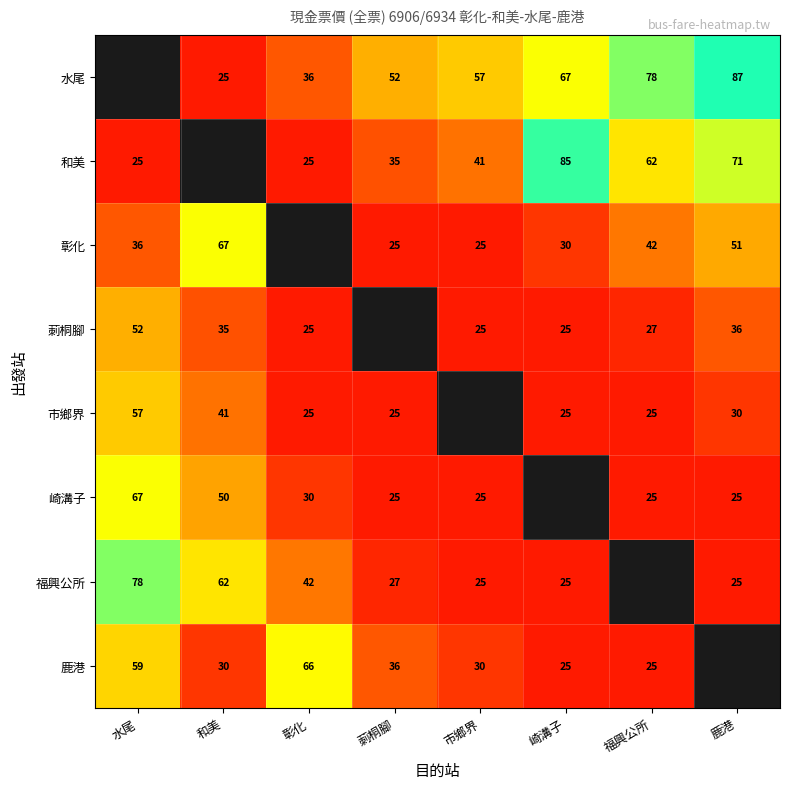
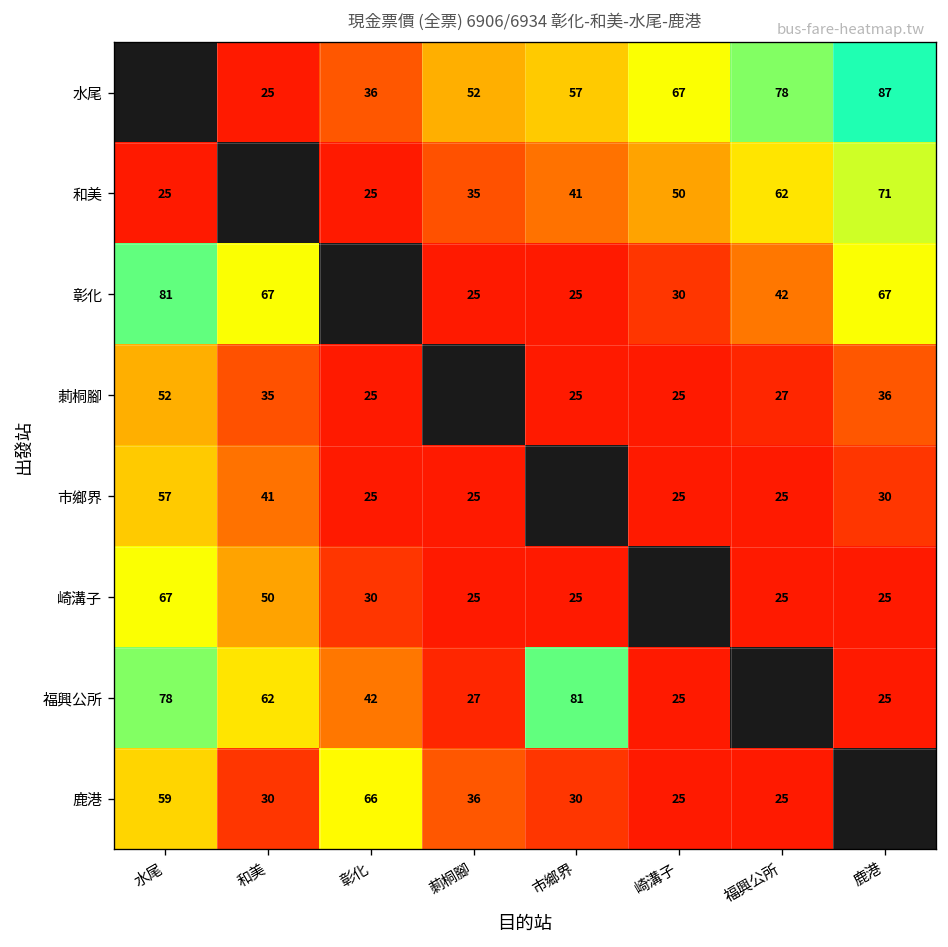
和美, 崎溝子: 85 -> 50
彰化, 水尾: 36 -> 81
彰化, 鹿港: 51 -> 67
福興公所, 市鄉界: 25 -> 81
